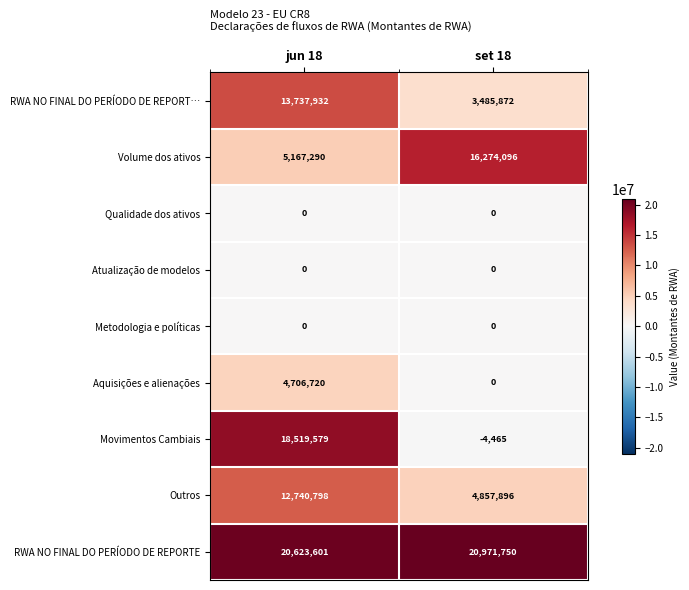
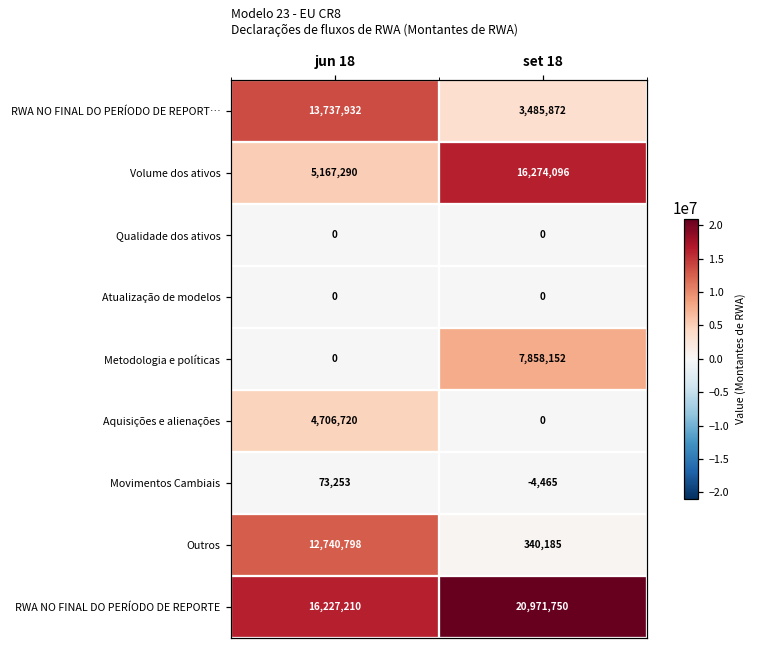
Metodologia e políticas, set 18: 0 -> 7,858,152
Movimentos Cambiais, jun 18: 18,519,579 -> 73,253
Outros, set 18: 4,857,896 -> 340,185
RWA NO FINAL DO PERÍODO DE REPORTE, jun 18: 20,623,601 -> 16,227,210
